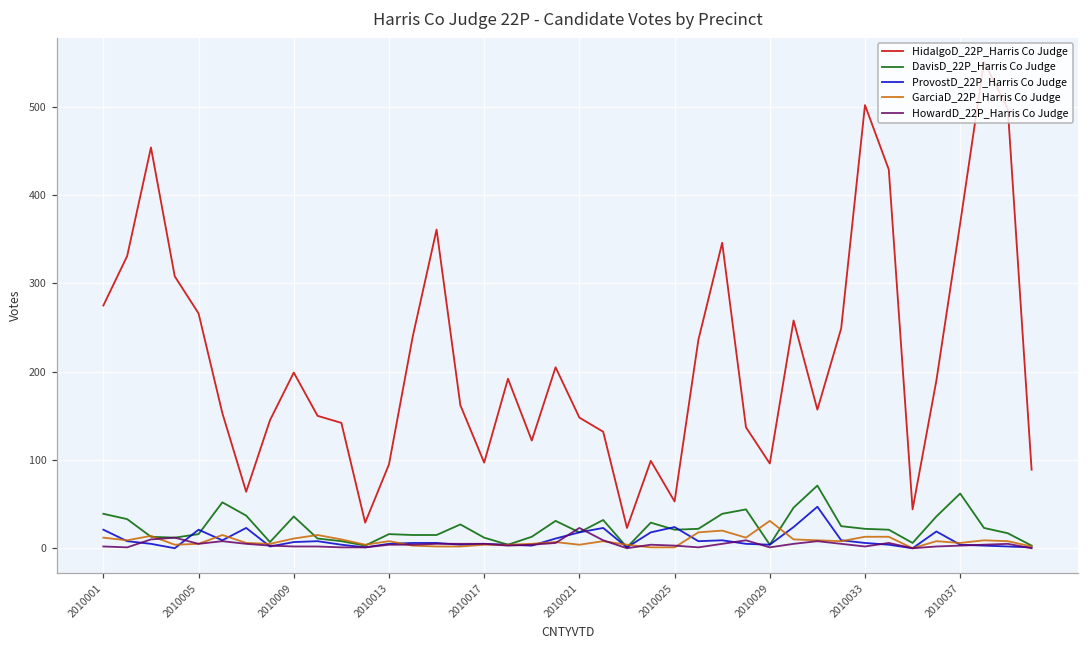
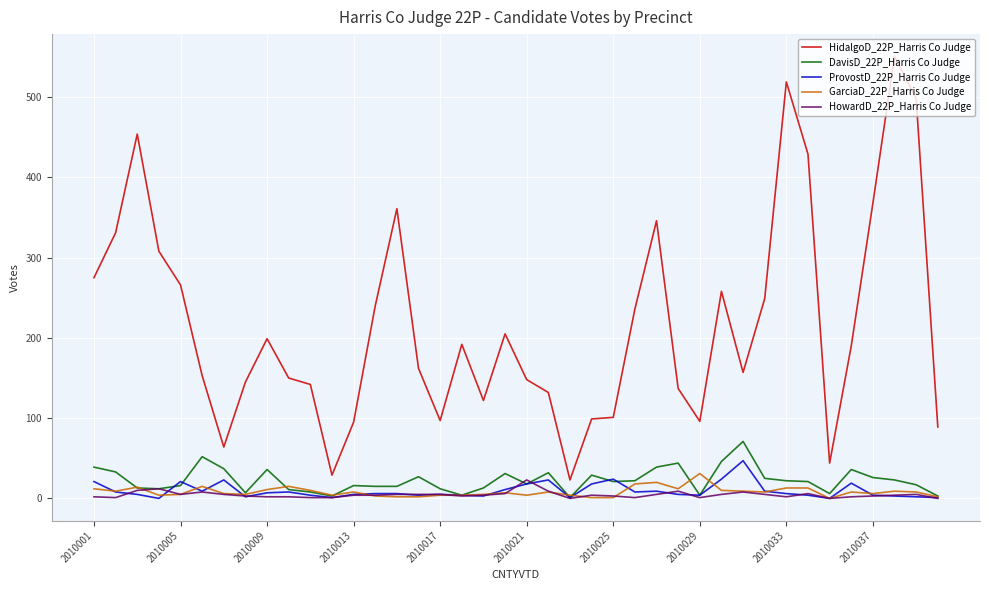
HidalgoD_22P_Harris Co Judge, 2010025: 50 -> 100
HidalgoD_22P_Harris Co Judge, 2010033: 500 -> 520
DavisD_22P_Harris Co Judge, 2010037: 60 -> 30
